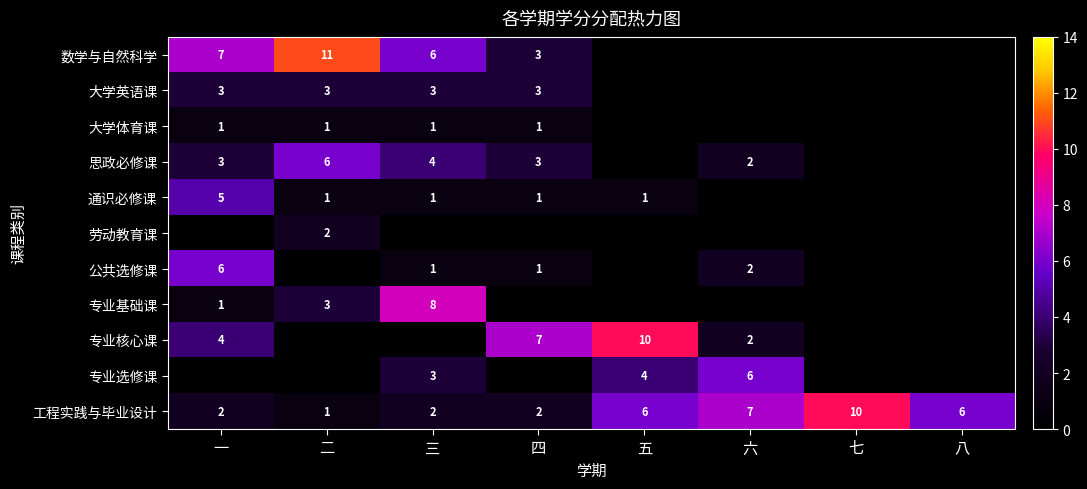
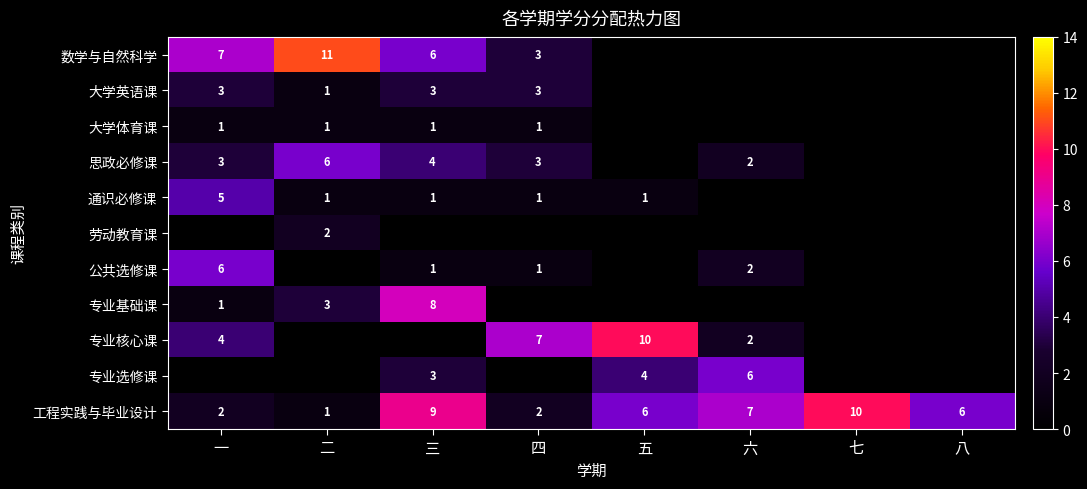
大学英语课, 二: 3 -> 1
工程实践与毕业设计, 三: 2 -> 9
